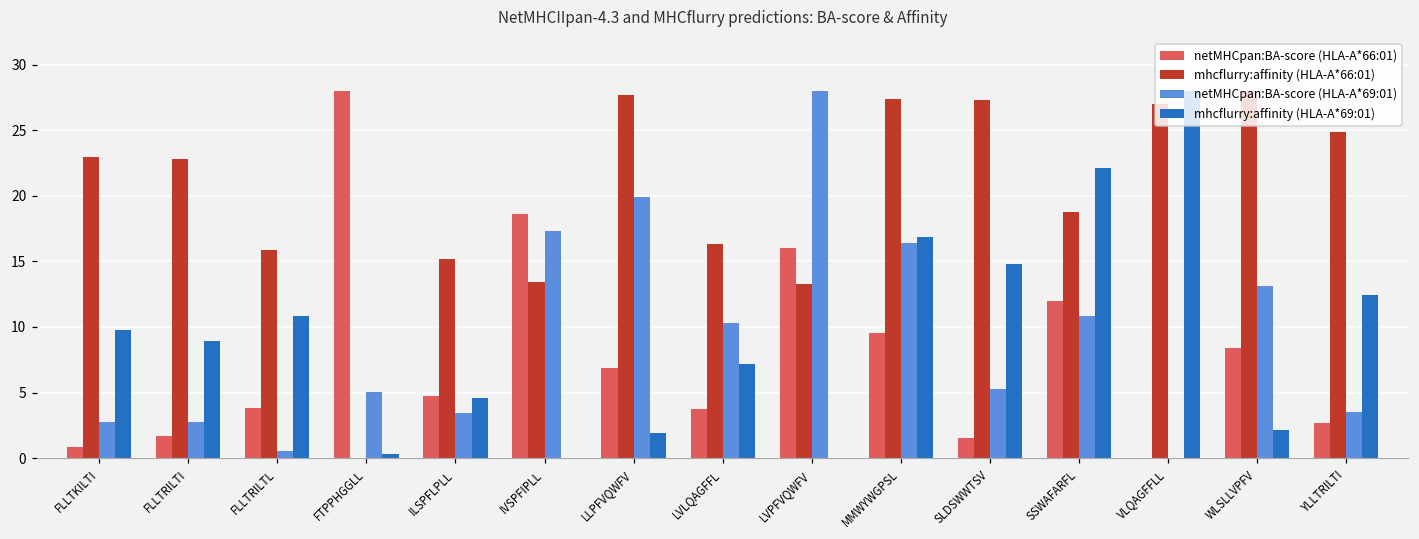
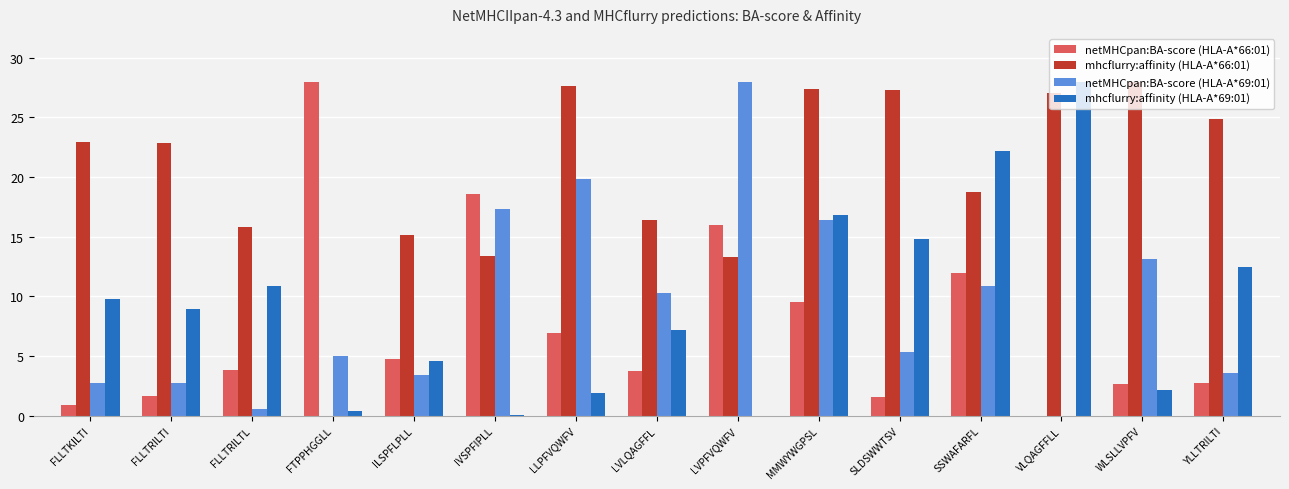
netMHCpan:BA-score (HLA-A*66:01), WLSLLVPFV: 8.4 -> 2.7
